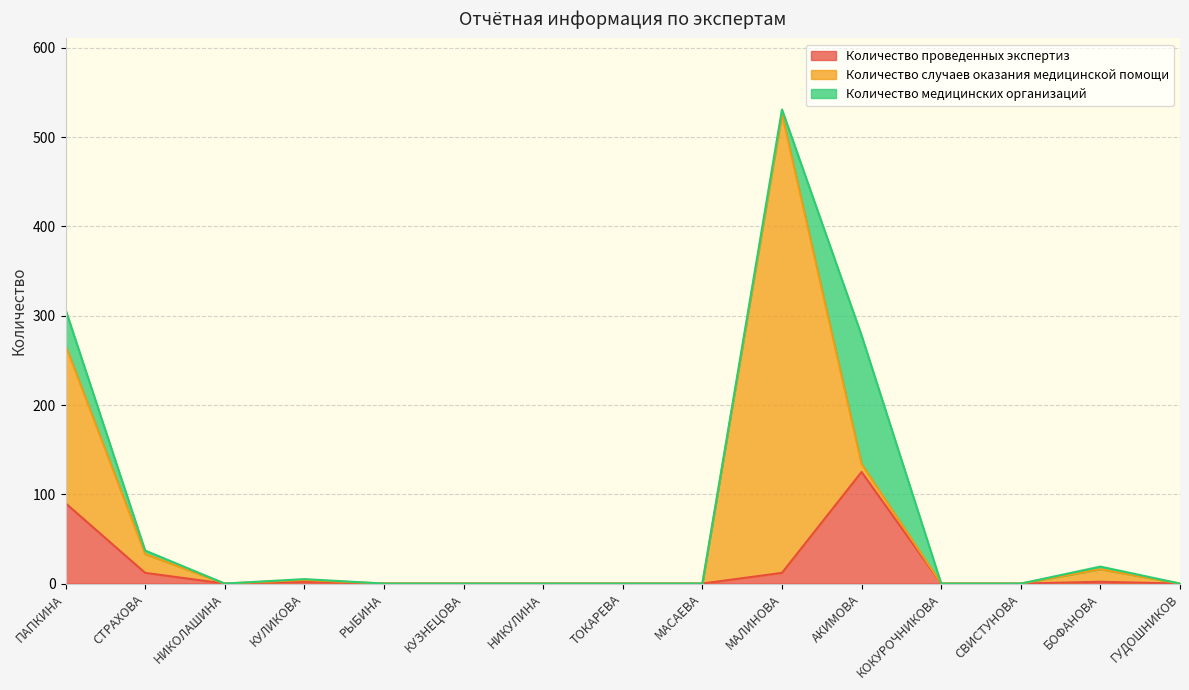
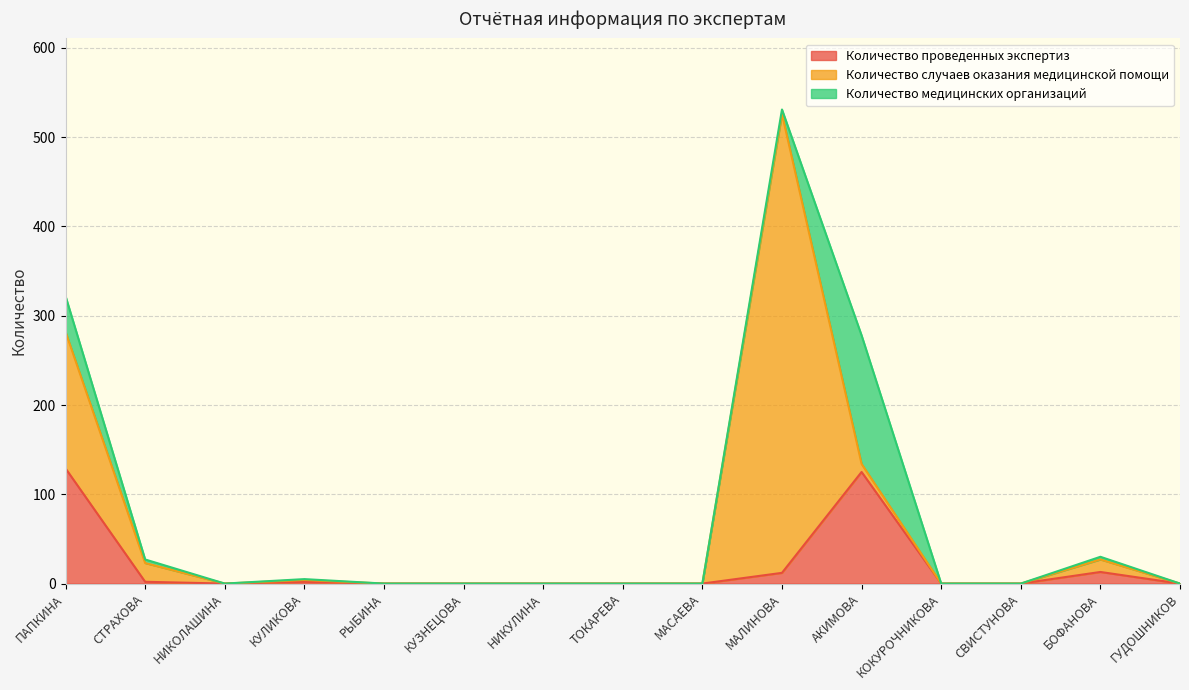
Количество проведенных экспертиз, ПАПКИНА: 90 -> 130
Количество случаев оказания медицинской помощи, ПАПКИНА: 180 -> 150
Количество проведенных экспертиз, СТРАХОВА: 10 -> 0
Количество проведенных экспертиз, БОФАНОВА: 0 -> 10
